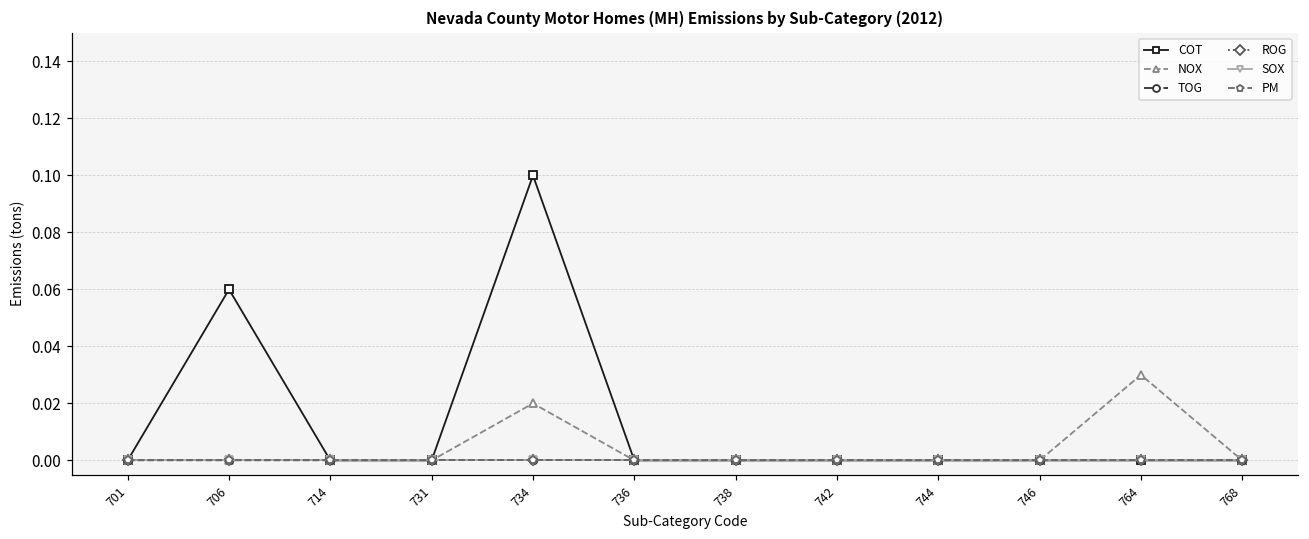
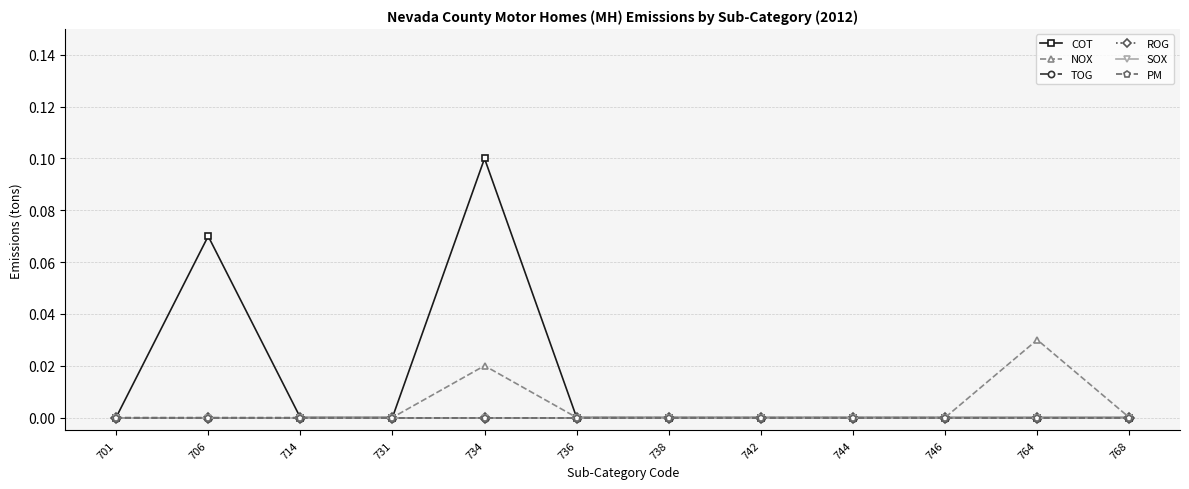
COT, 706: 0.06 -> 0.07
